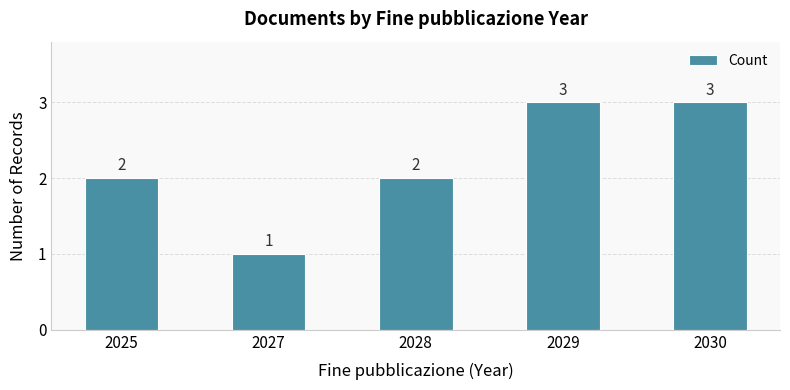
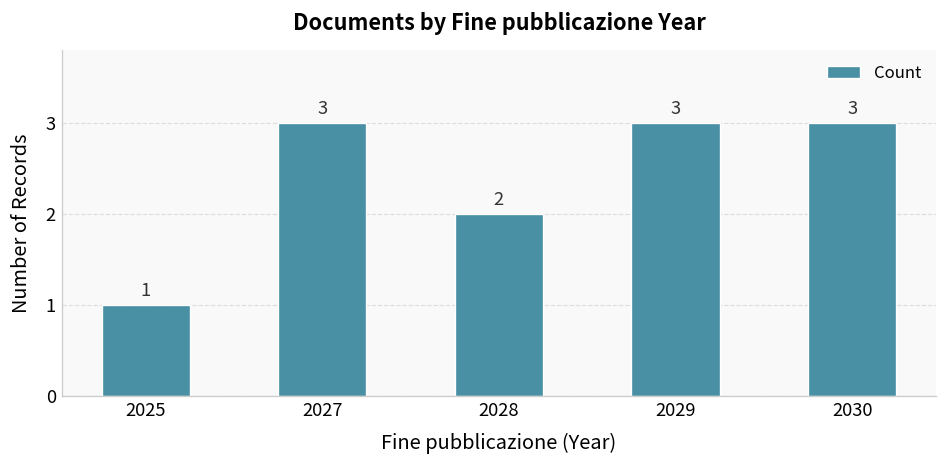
2025: 2 -> 1
2027: 1 -> 3
